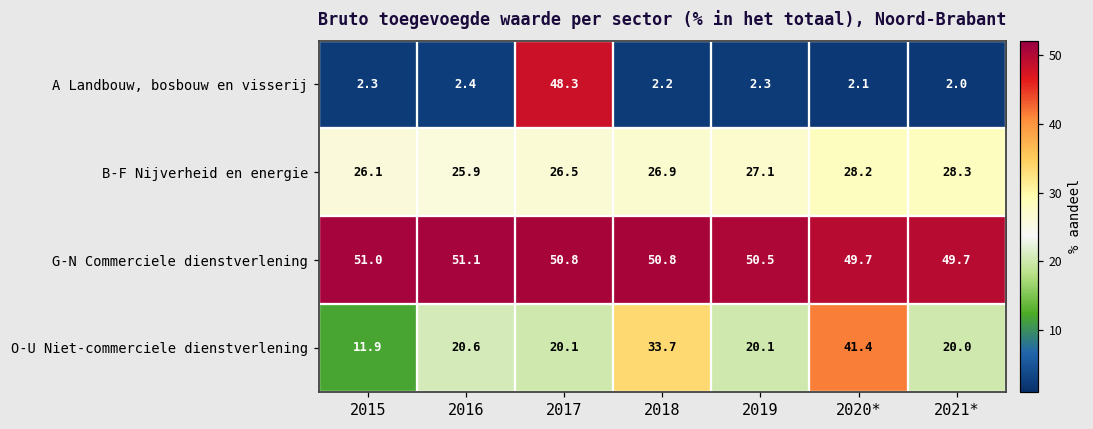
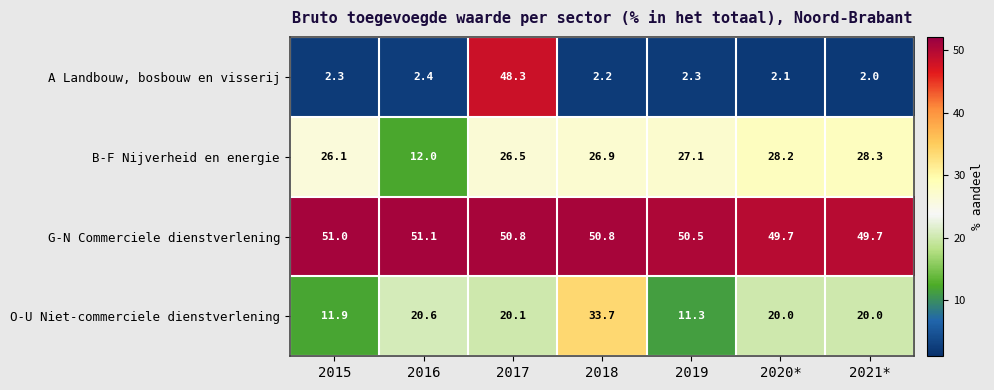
B-F Nijverheid en energie, 2016: 25.9 -> 12.0
O-U Niet-commerciele dienstverlening, 2019: 20.1 -> 11.3
O-U Niet-commerciele dienstverlening, 2020*: 41.4 -> 20.0
